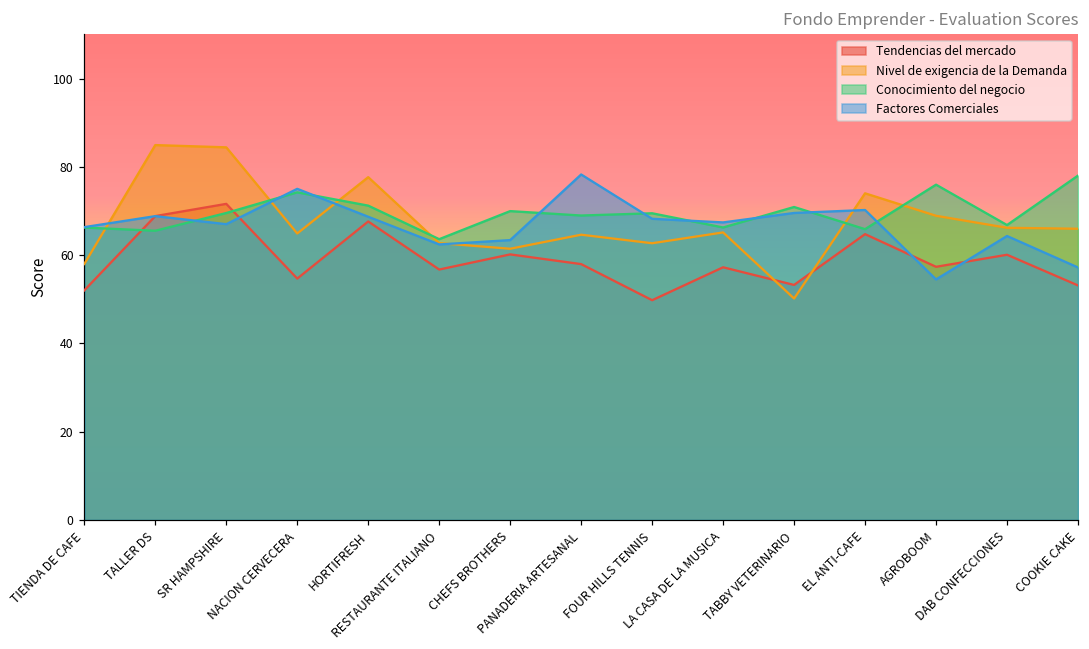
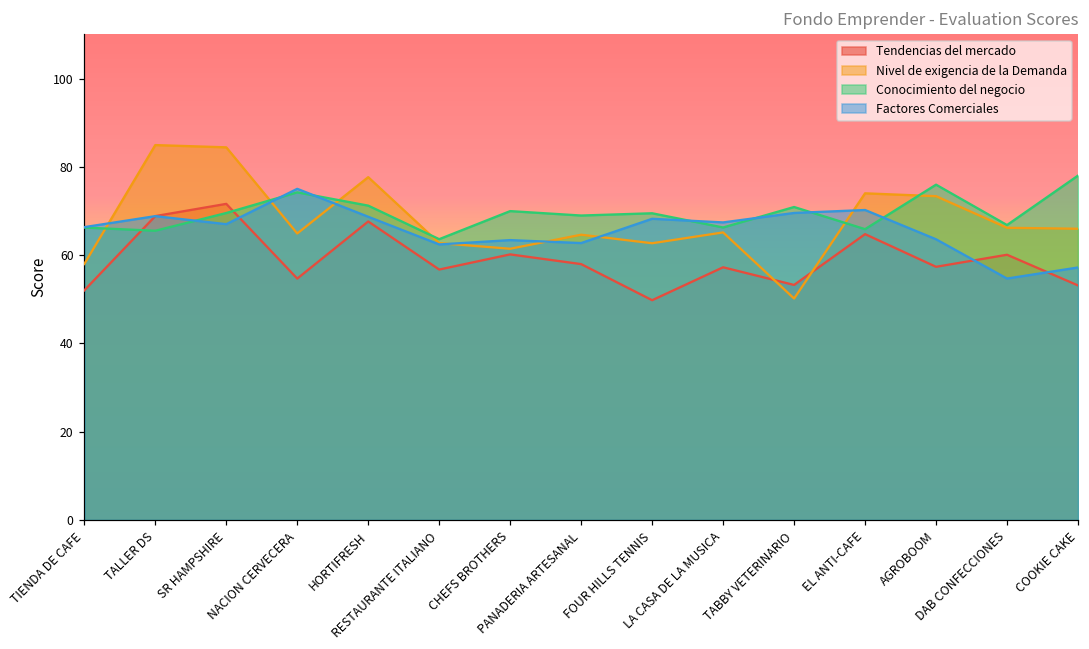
Factores Comerciales, PANADERIA ARTESANAL: 78 -> 63
Nivel de exigencia de la Demanda, AGROBOOM: 69 -> 73
Factores Comerciales, AGROBOOM: 55 -> 64
Factores Comerciales, DAB CONFECCIONES: 64 -> 55
